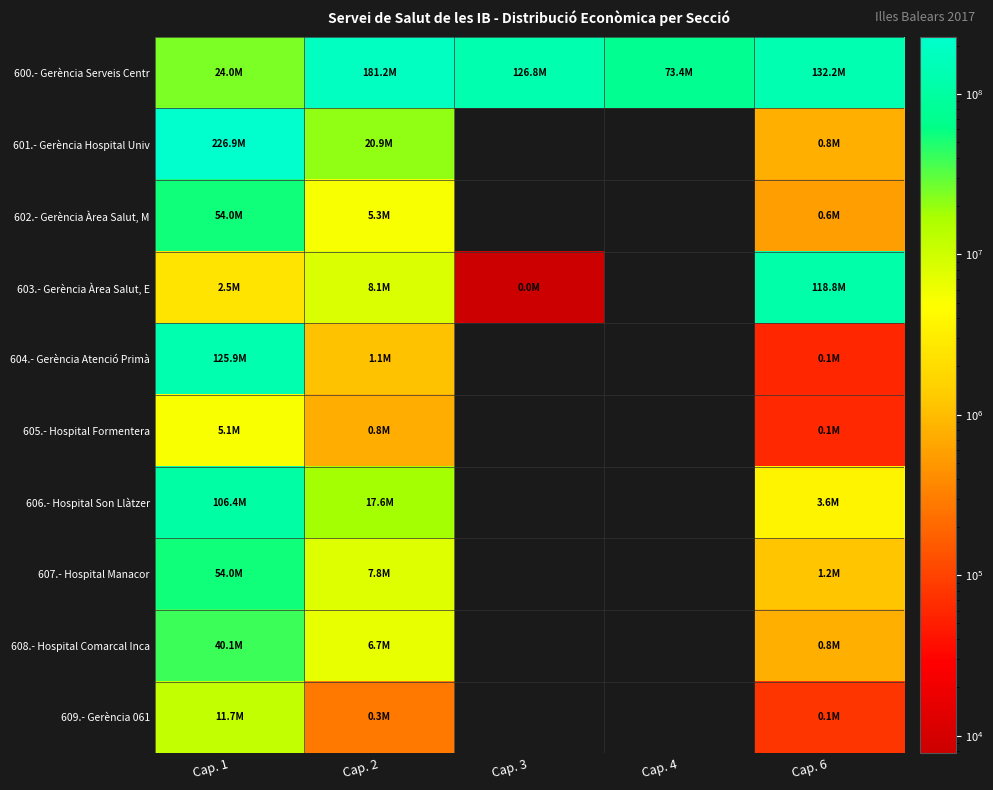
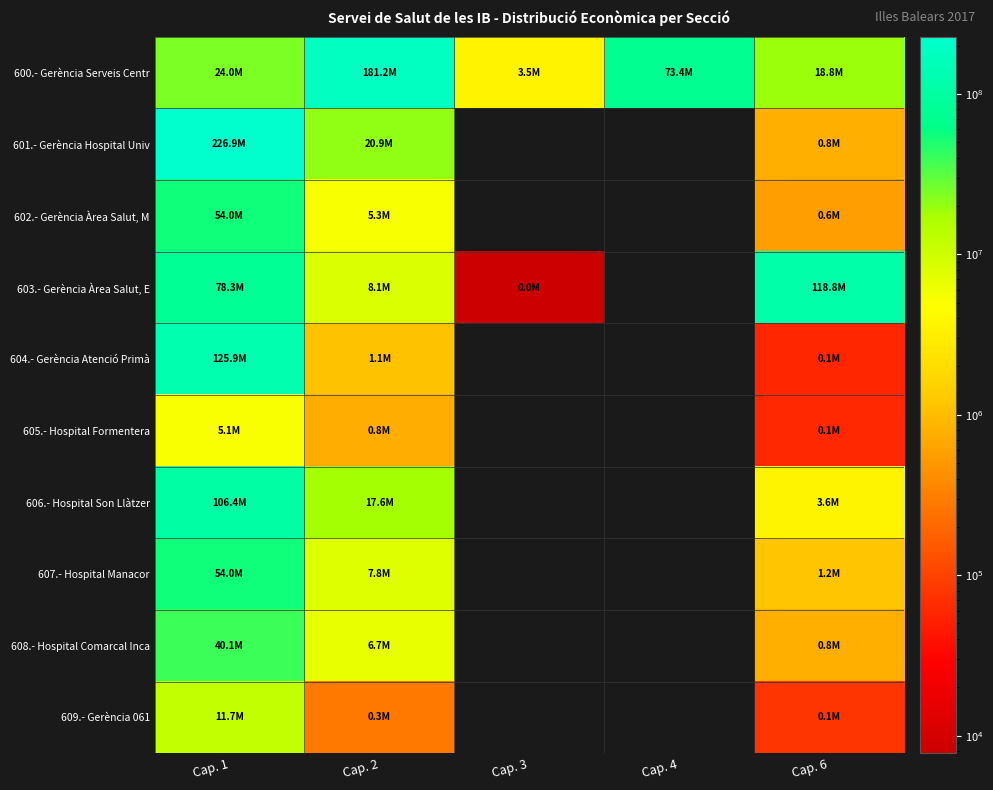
600.- Gerència Serveis Centr, Cap. 3: 126.8M -> 3.5M
600.- Gerència Serveis Centr, Cap. 6: 132.2M -> 18.8M
603.- Gerència Àrea Salut, E, Cap. 1: 2.5M -> 78.3M
